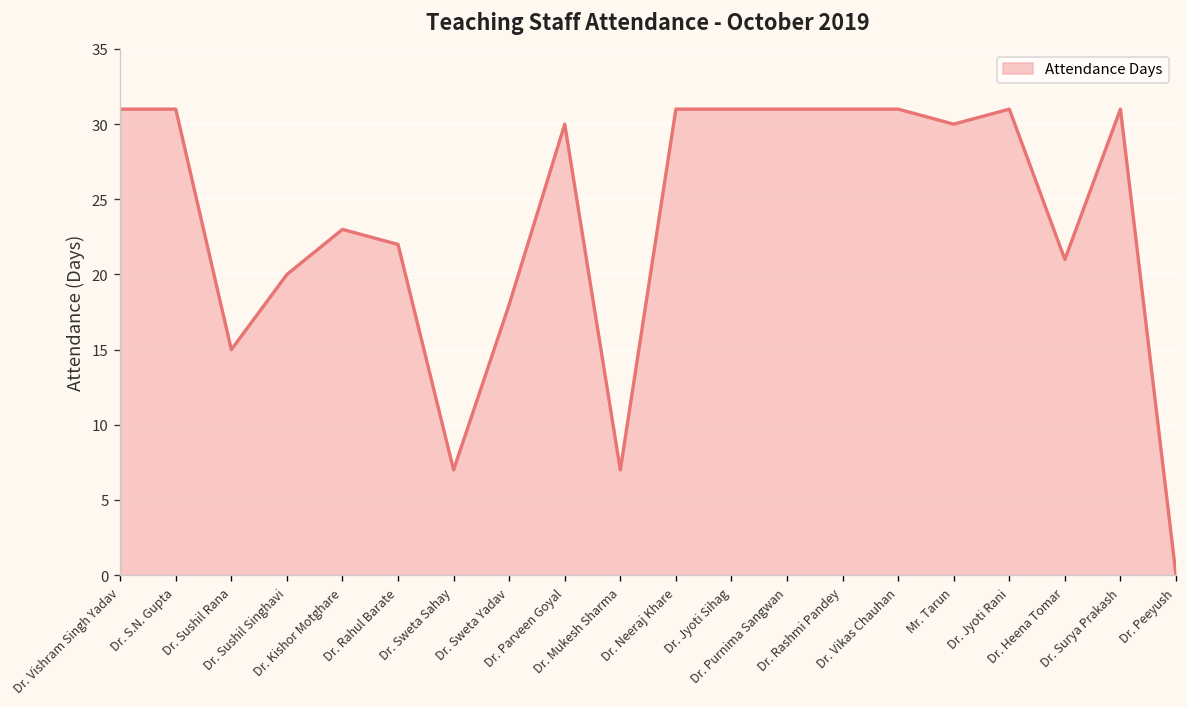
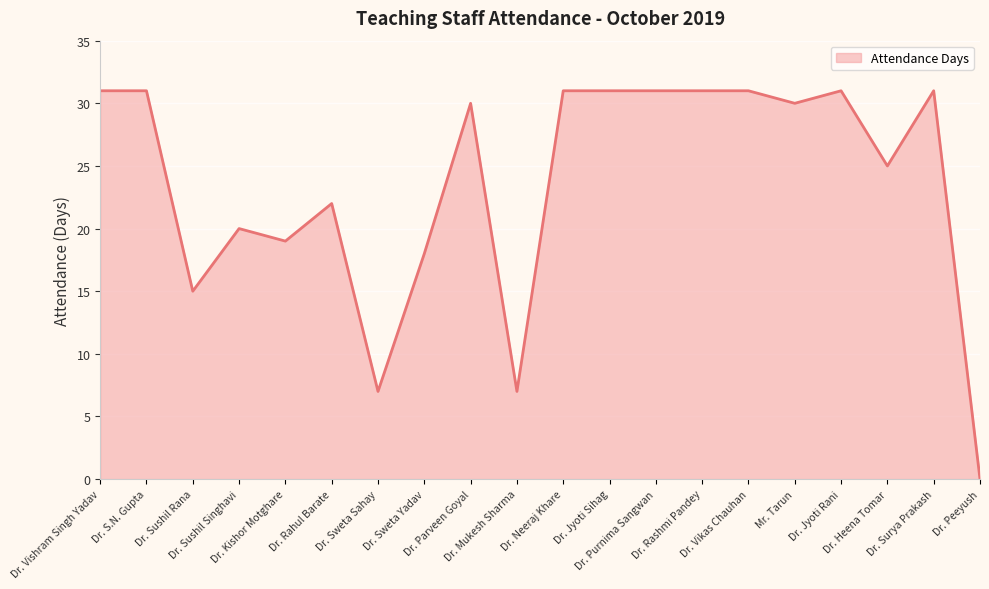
Dr. Kishor Motghare: 23 -> 19
Dr. Heena Tomar: 21 -> 25
